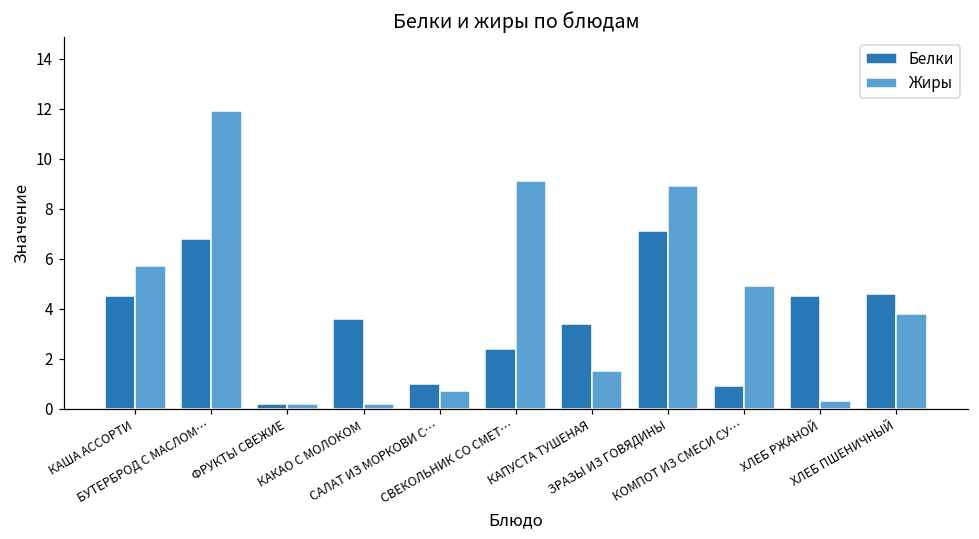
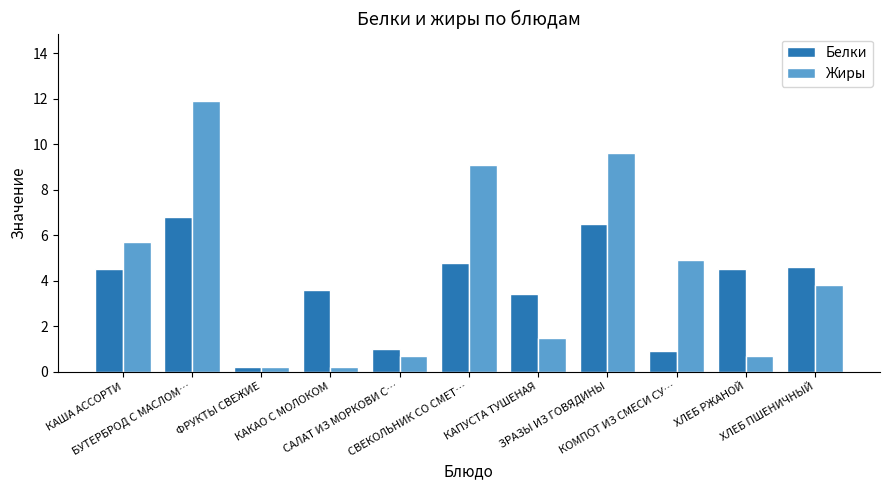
Белки, СВЕКОЛЬНИК СО СМЕТ…: 2.4 -> 4.8
Белки, ЗРАЗЫ ИЗ ГОВЯДИНЫ: 7.1 -> 6.5
Жиры, ЗРАЗЫ ИЗ ГОВЯДИНЫ: 8.9 -> 9.6
Жиры, ХЛЕБ РЖАНОЙ: 0.3 -> 0.7
